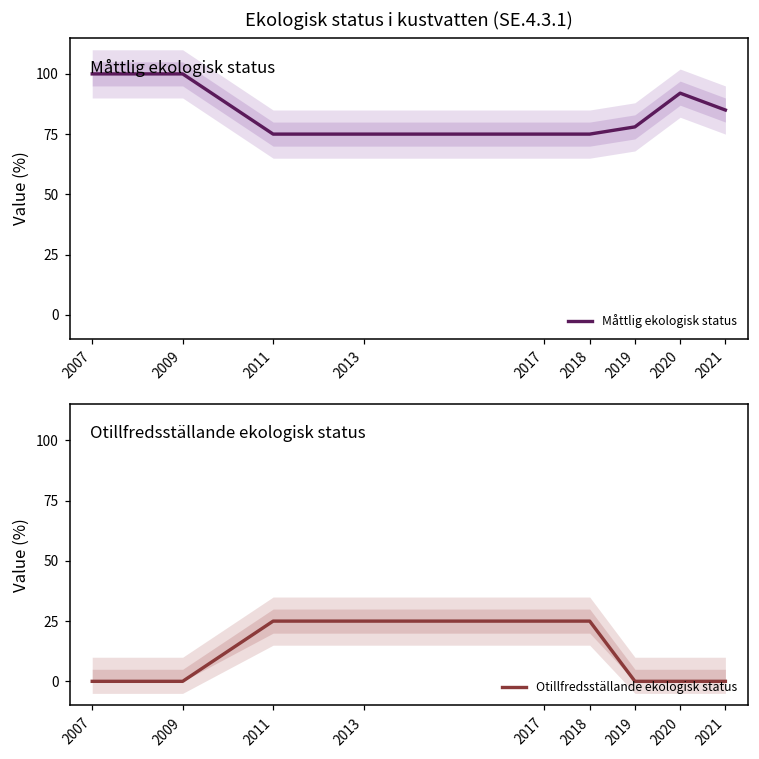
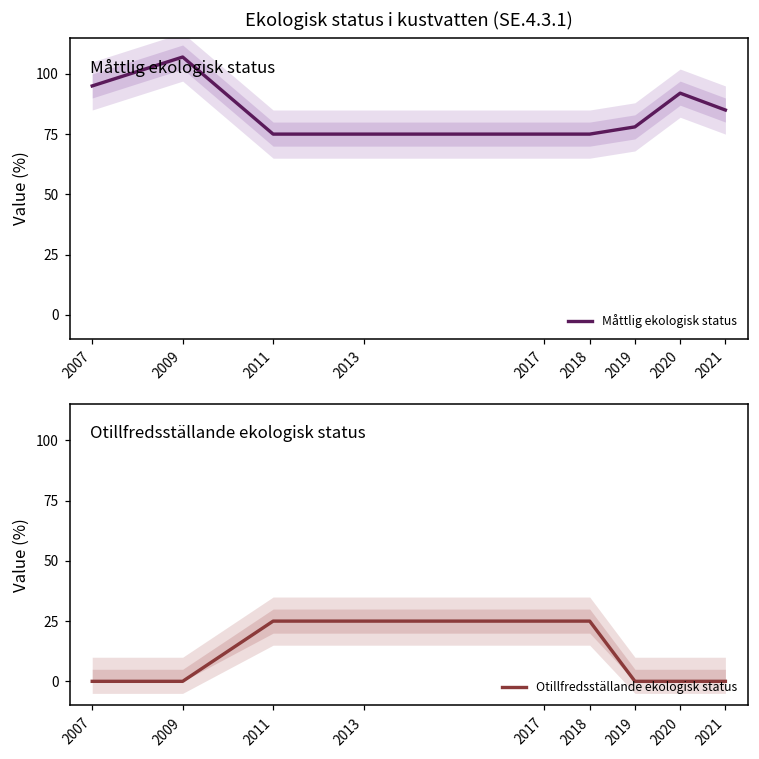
Ekologisk status i kustvatten (SE.4.3.1), Måttlig ekologisk status, 2007: 100 -> 95
Ekologisk status i kustvatten (SE.4.3.1), Måttlig ekologisk status, 2009: 100 -> 107
